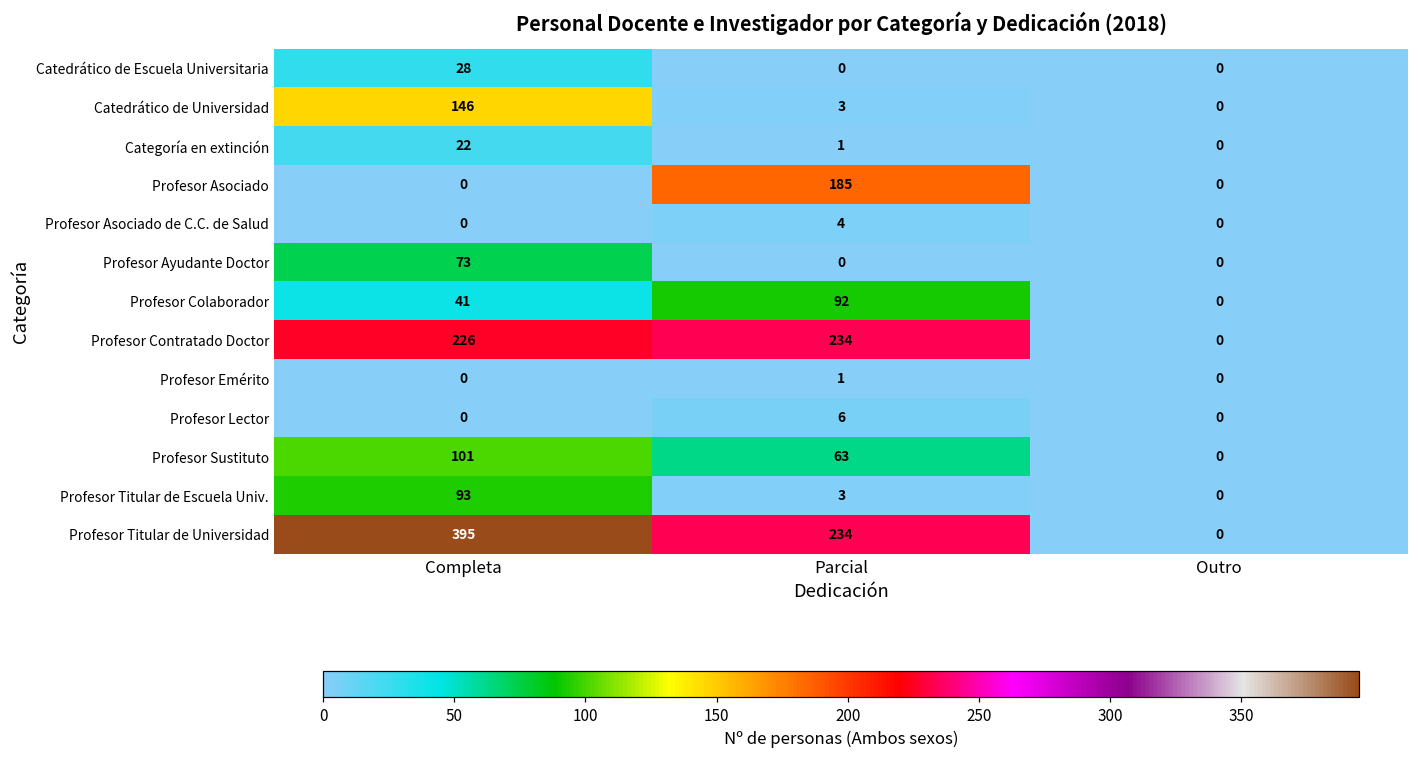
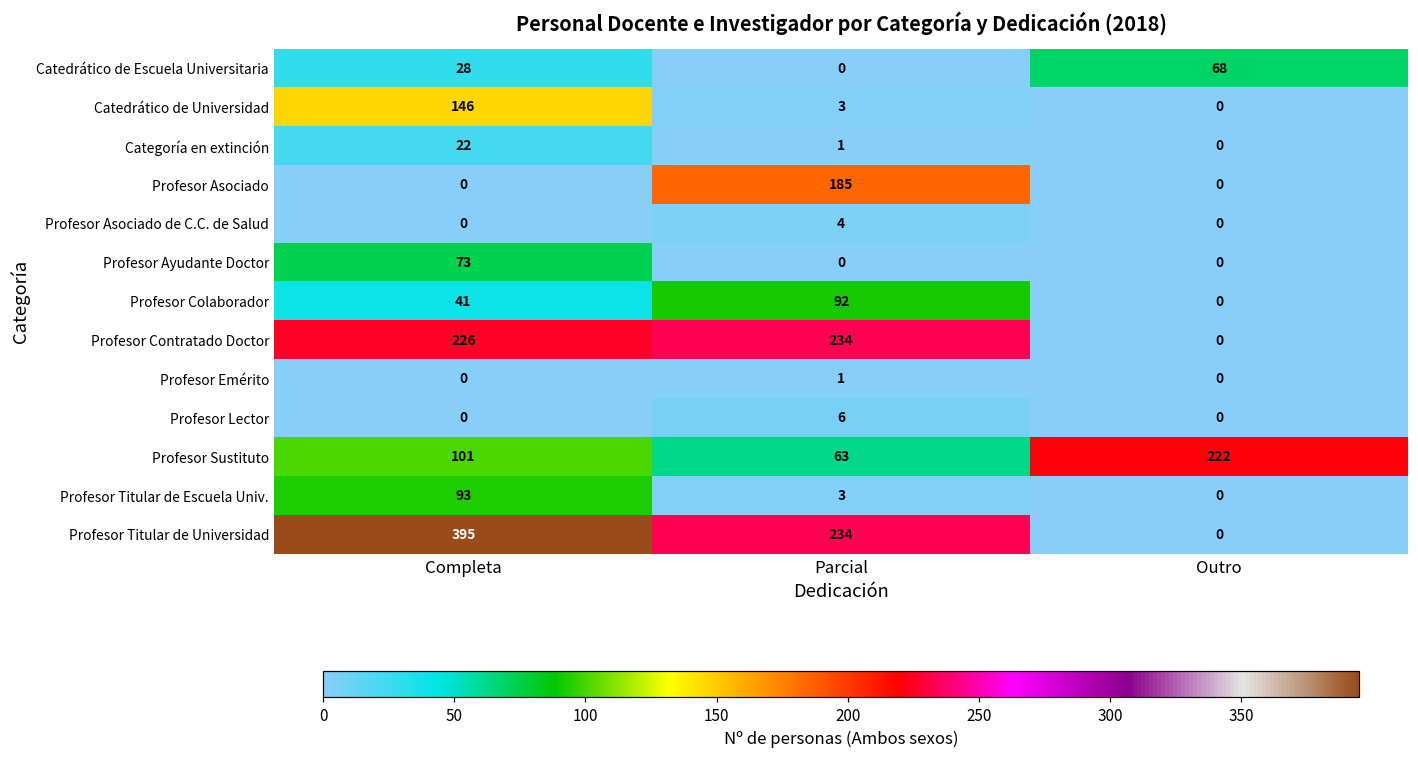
Catedrático de Escuela Universitaria, Outro: 0 -> 68
Profesor Sustituto, Outro: 0 -> 222
